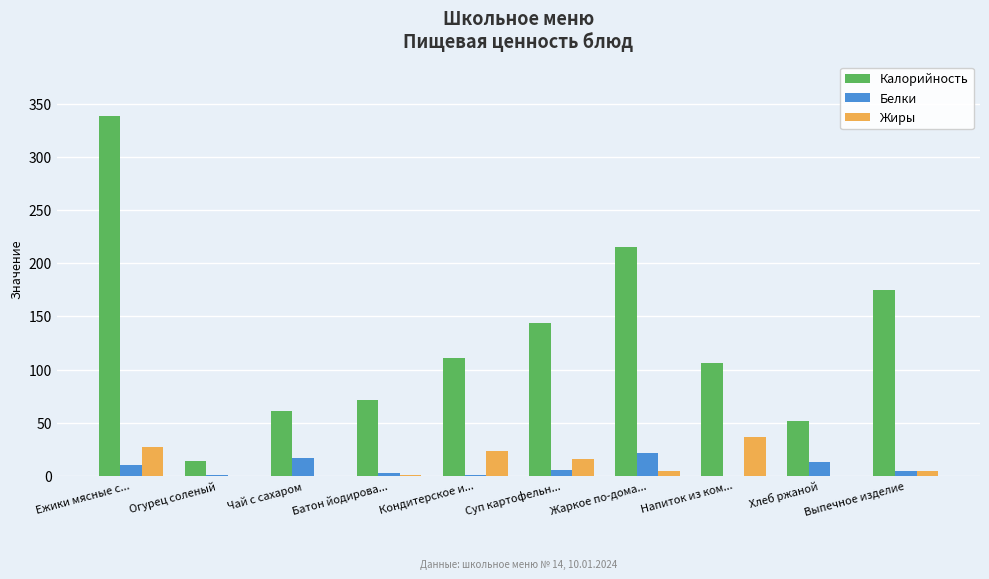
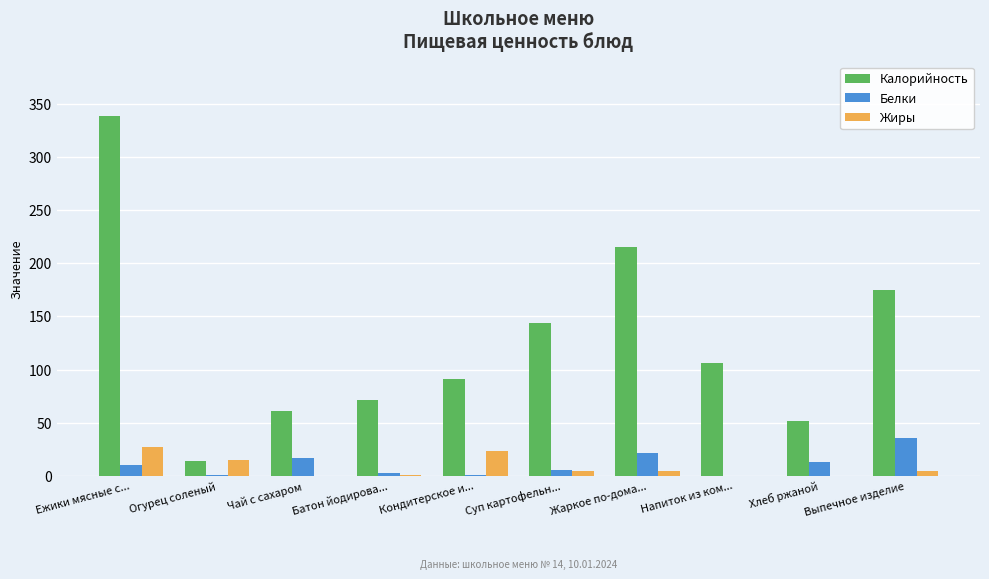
Жиры, Огурец соленый: 0 -> 15
Калорийность, Кондитерское и...: 111 -> 91
Жиры, Суп картофельн...: 16 -> 5
Жиры, Напиток из ком...: 37 -> 0
Белки, Выпечное изделие: 5 -> 35
